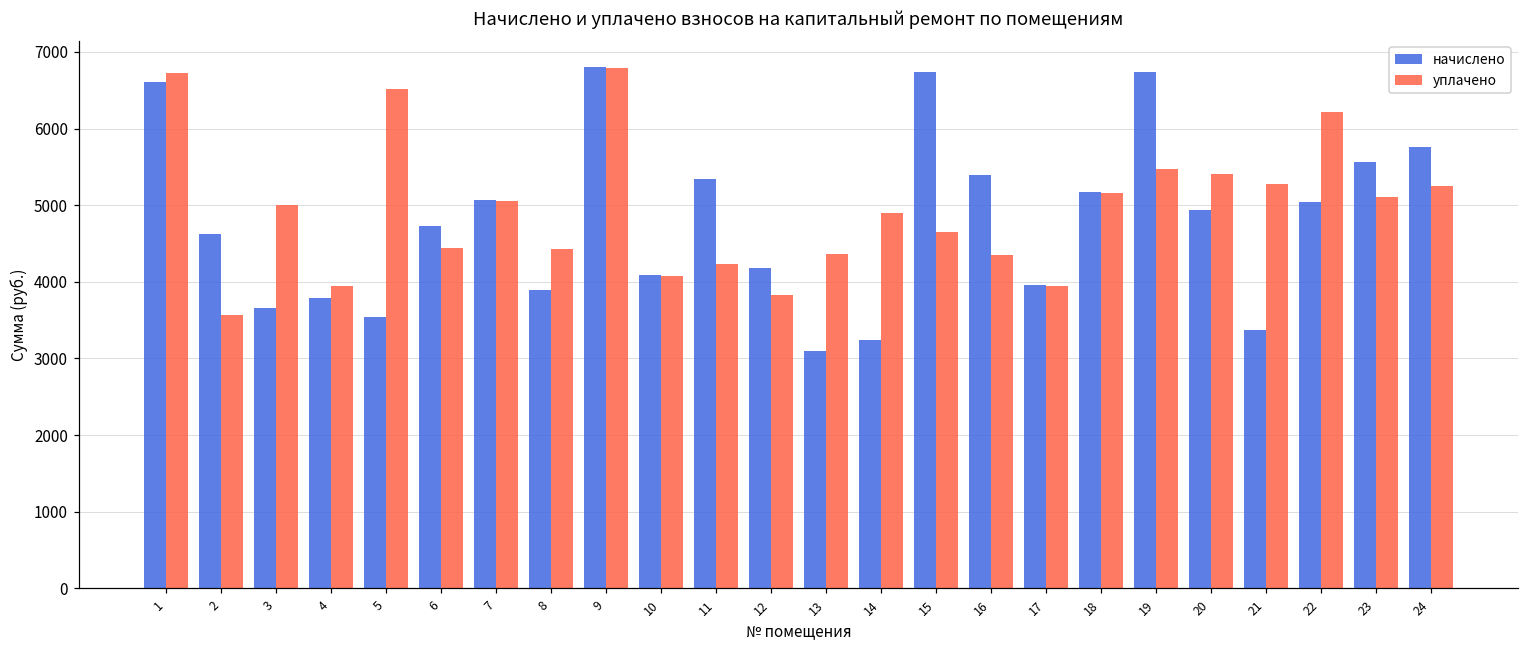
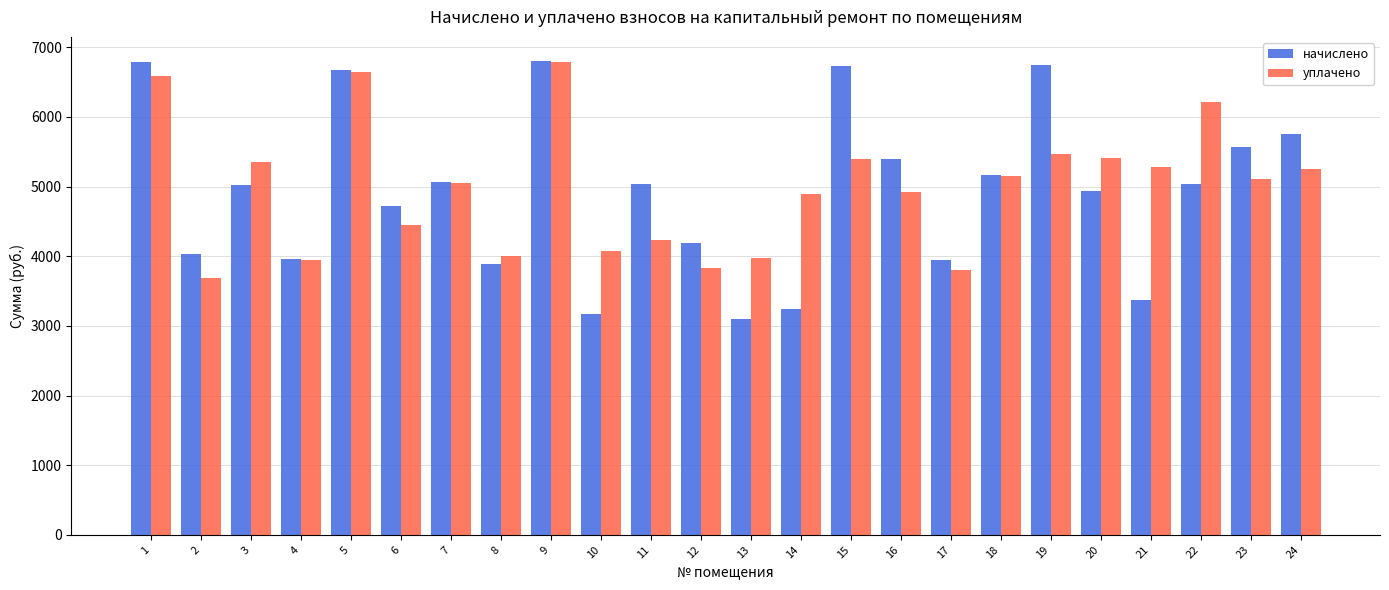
начислено, 1: 6600 -> 6800
уплачено, 1: 6700 -> 6600
начислено, 2: 4600 -> 4000
уплачено, 2: 3600 -> 3700
начислено, 3: 3700 -> 5000
уплачено, 3: 5000 -> 5400
начислено, 4: 3800 -> 4000
начислено, 5: 3500 -> 6700
уплачено, 5: 6500 -> 6700
уплачено, 8: 4400 -> 4000
начислено, 10: 4100 -> 3200
начислено, 11: 5300 -> 5000
уплачено, 13: 4400 -> 4000
уплачено, 15: 4600 -> 5400
уплачено, 16: 4400 -> 4900
уплачено, 17: 3900 -> 3800
